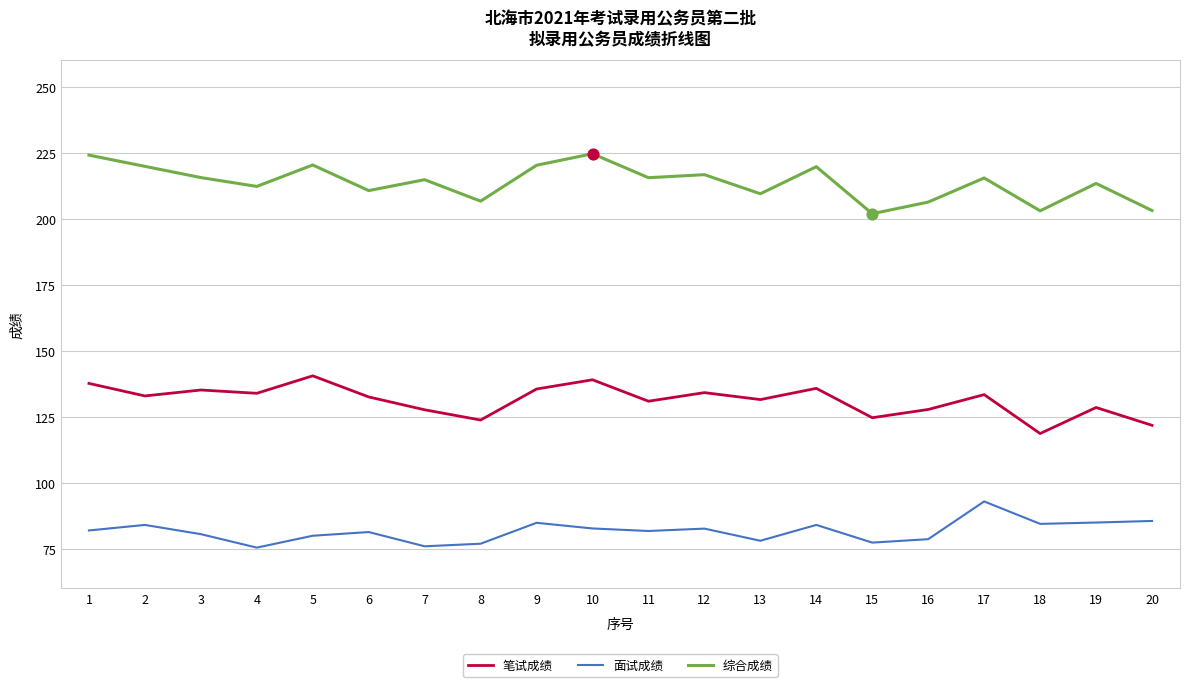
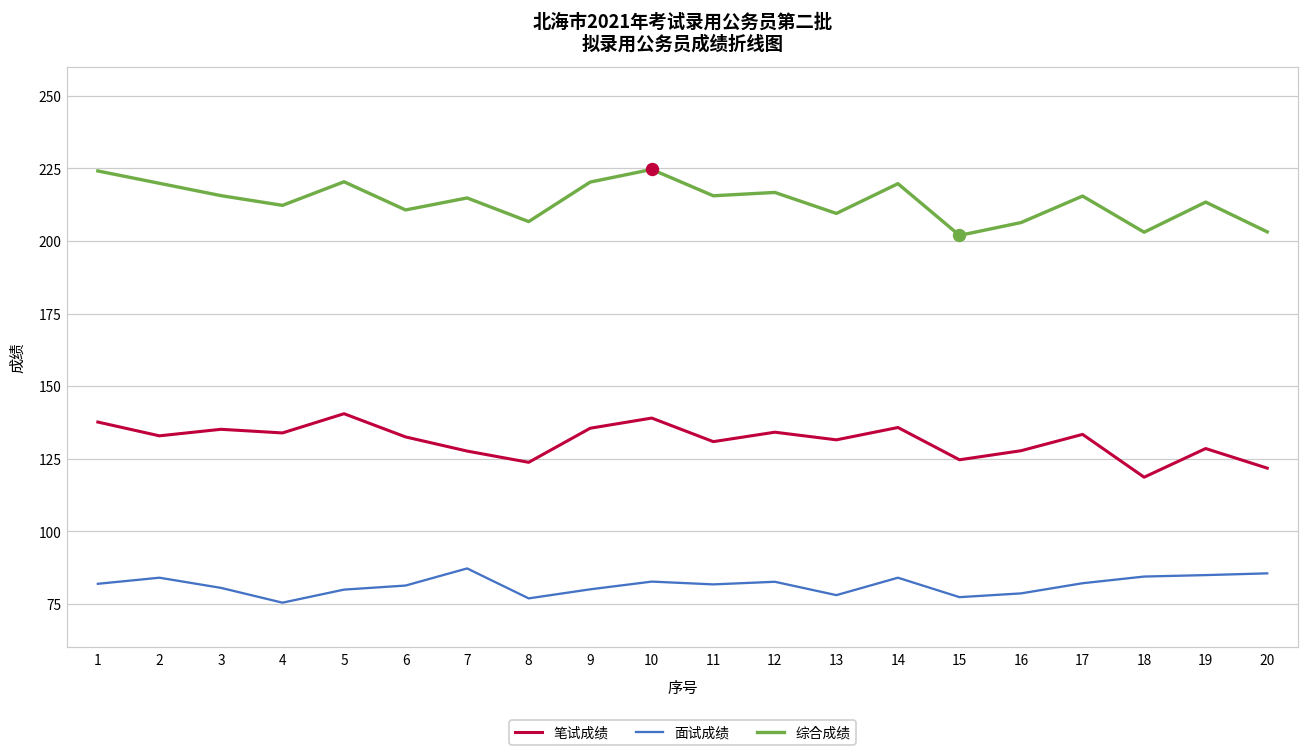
面试成绩, 7: 76 -> 87
面试成绩, 9: 85 -> 80
面试成绩, 17: 93 -> 82
